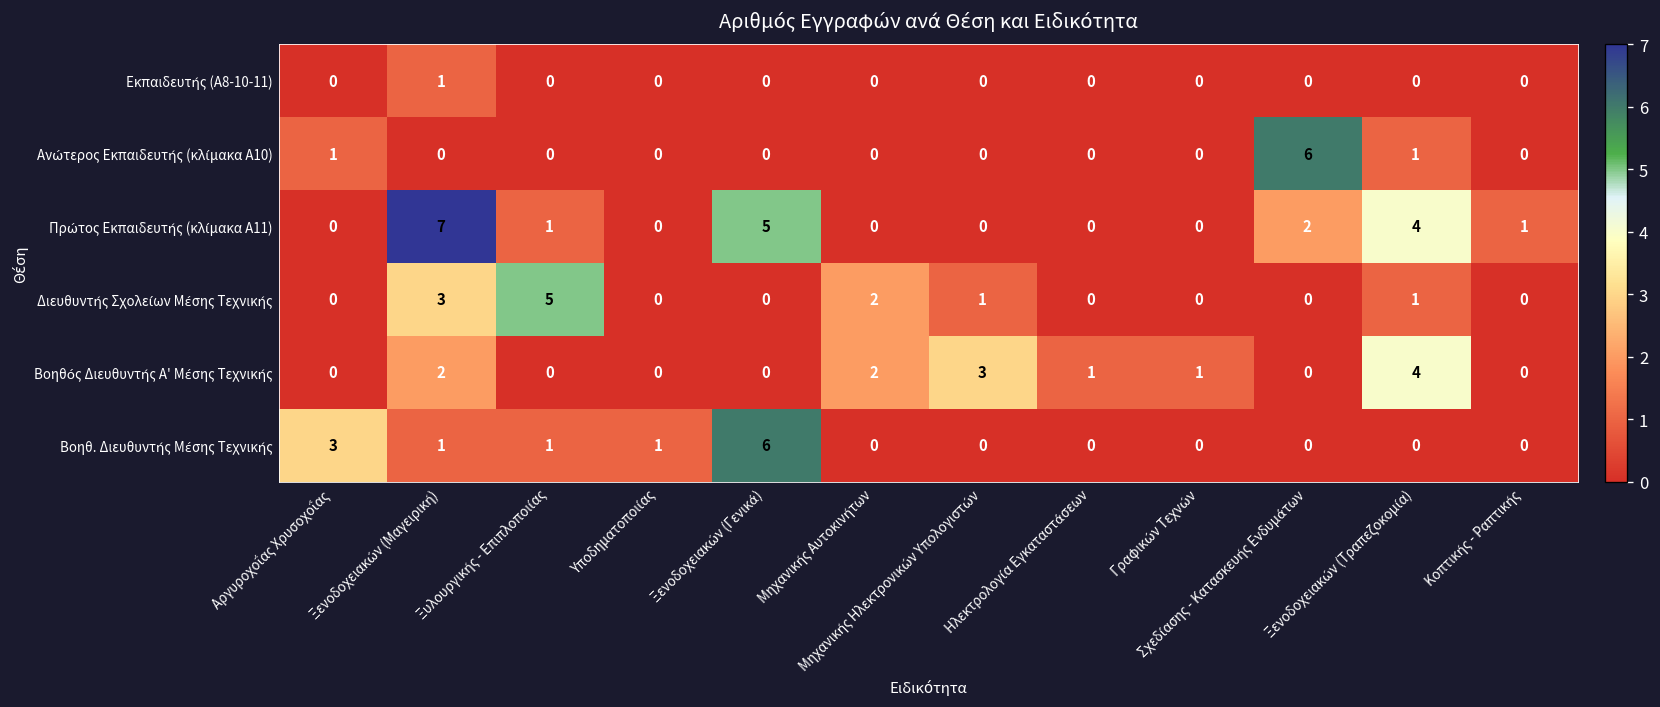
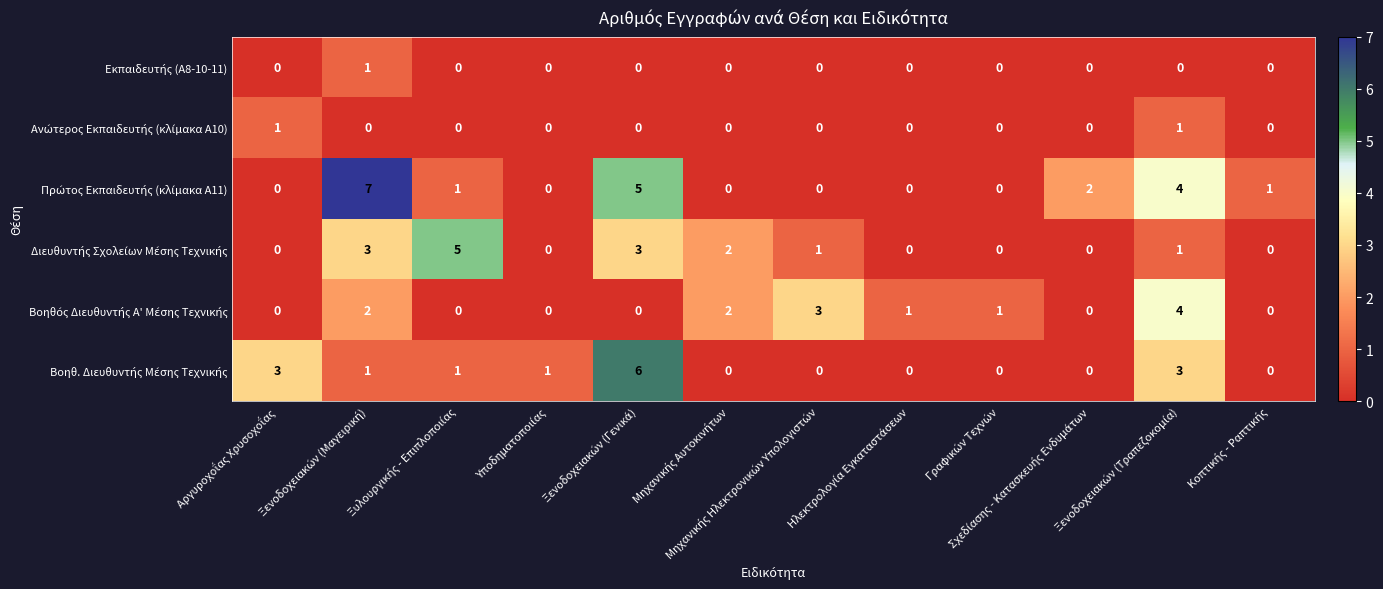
Ανώτερος Εκπαιδευτής (κλίμακα Α10), Σχεδίασης - Κατασκευής Ενδυμάτων: 6 -> 0
Διευθυντής Σχολείων Μέσης Τεχνικής, Ξενοδοχειακών (Γενικά): 0 -> 3
Βοηθ. Διευθυντής Μέσης Τεχνικής, Ξενοδοχειακών (Τραπεζοκομία): 0 -> 3
